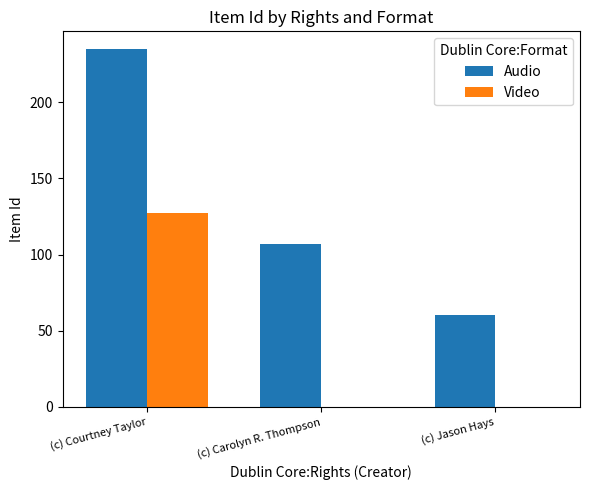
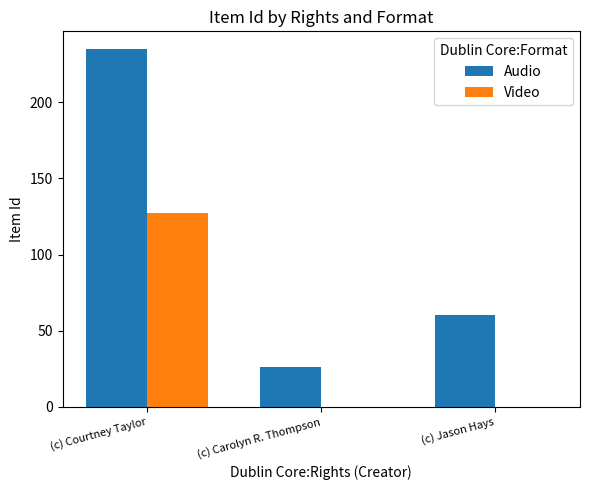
Audio, (c) Carolyn R. Thompson: 107 -> 26
